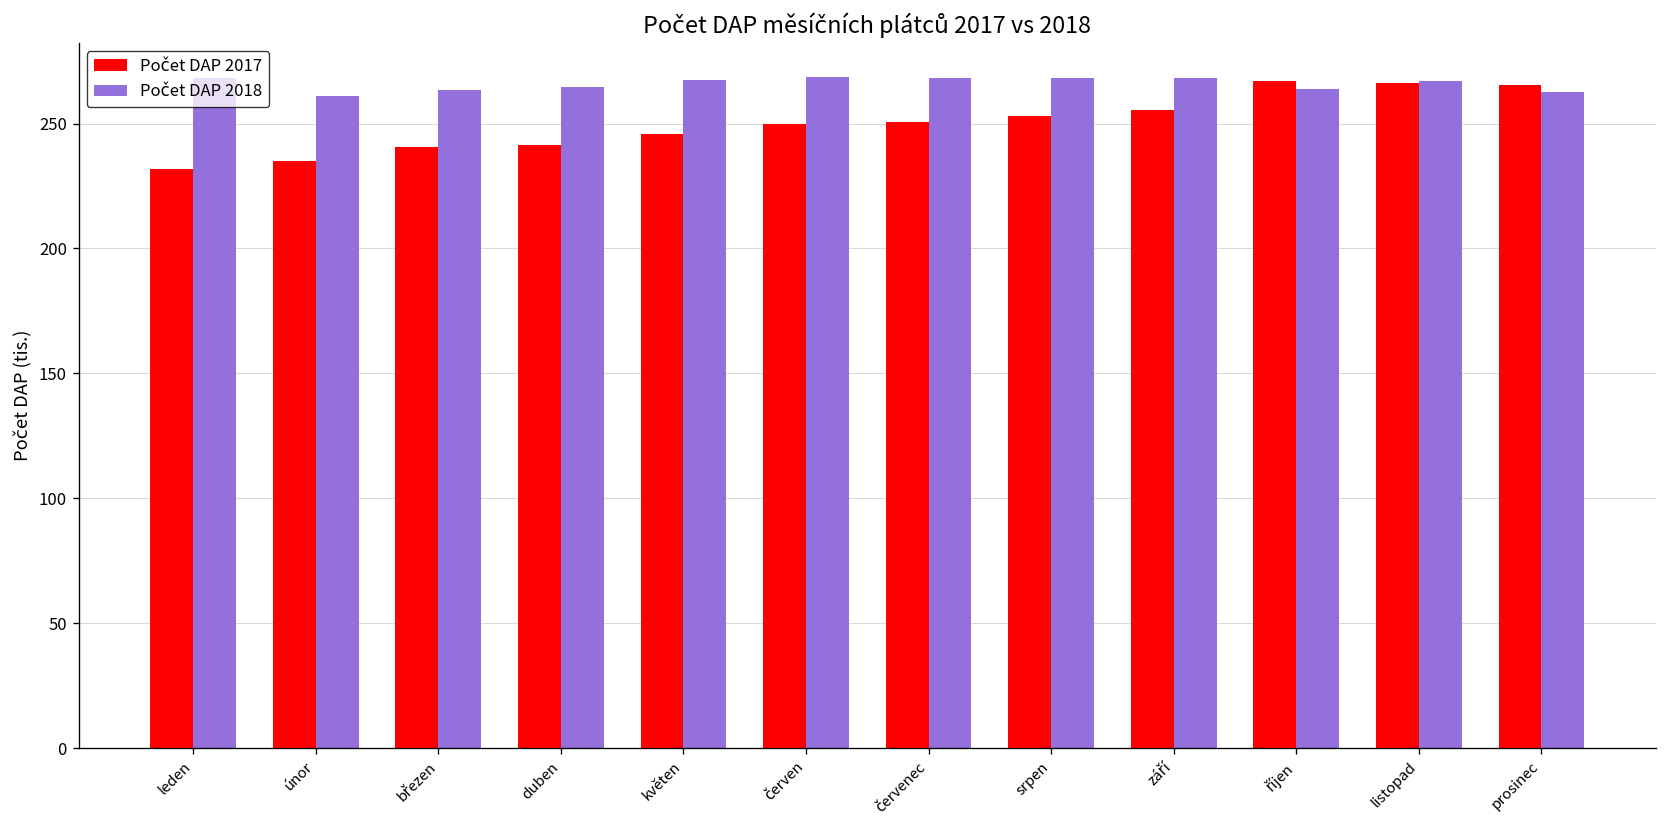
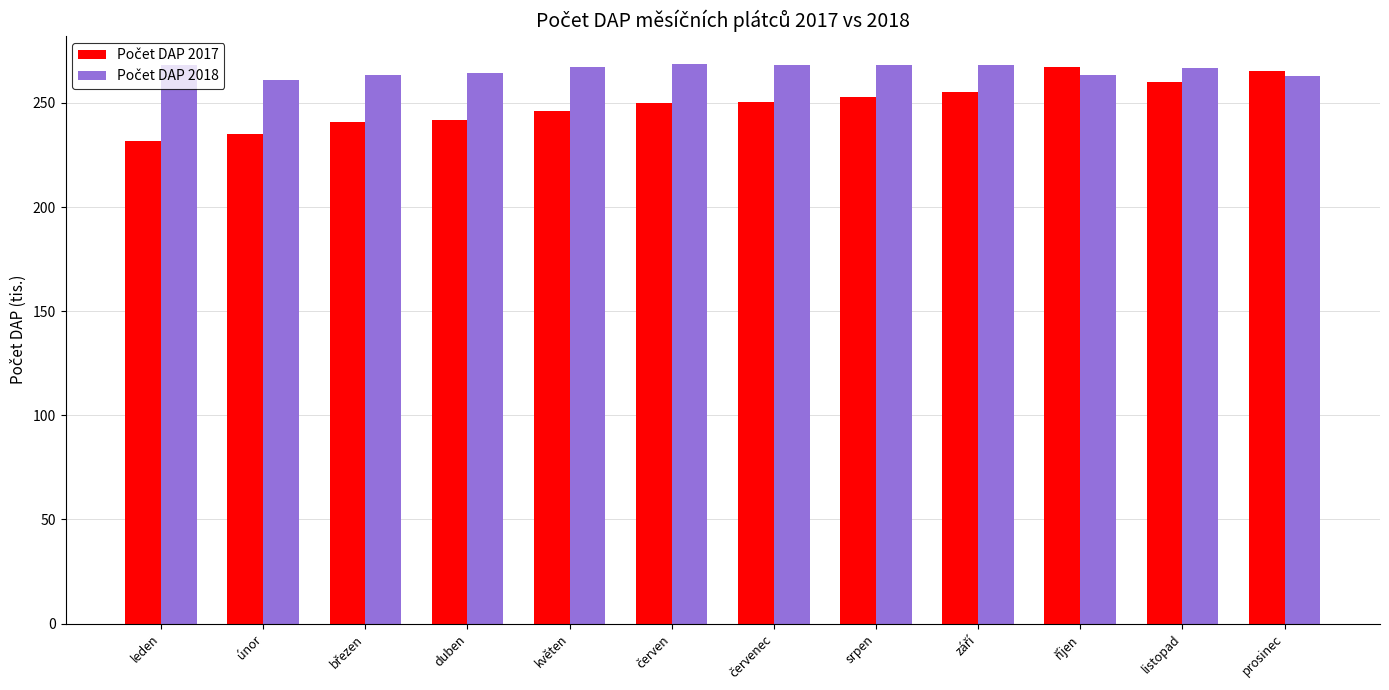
Počet DAP 2017, listopad: 266 -> 260
